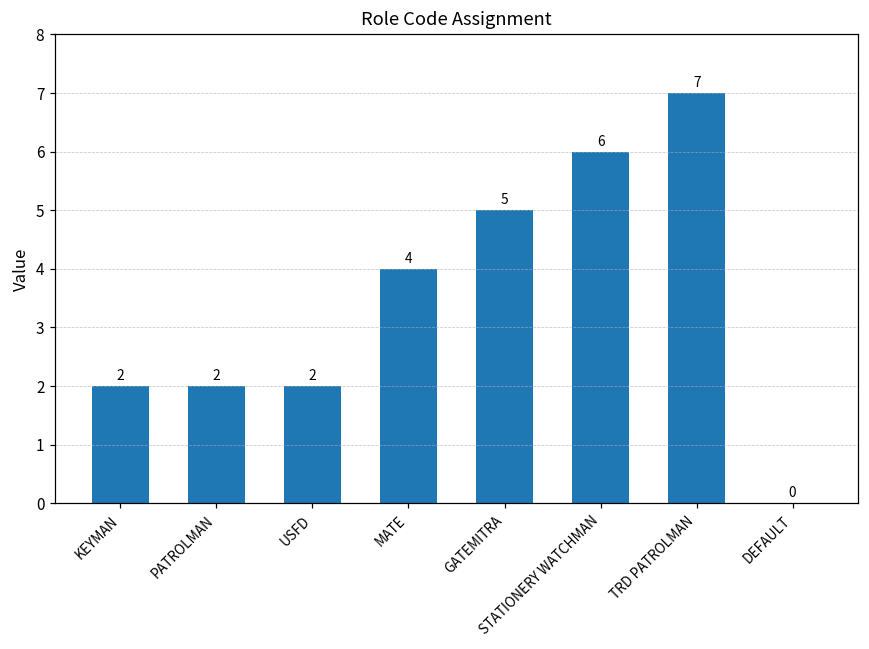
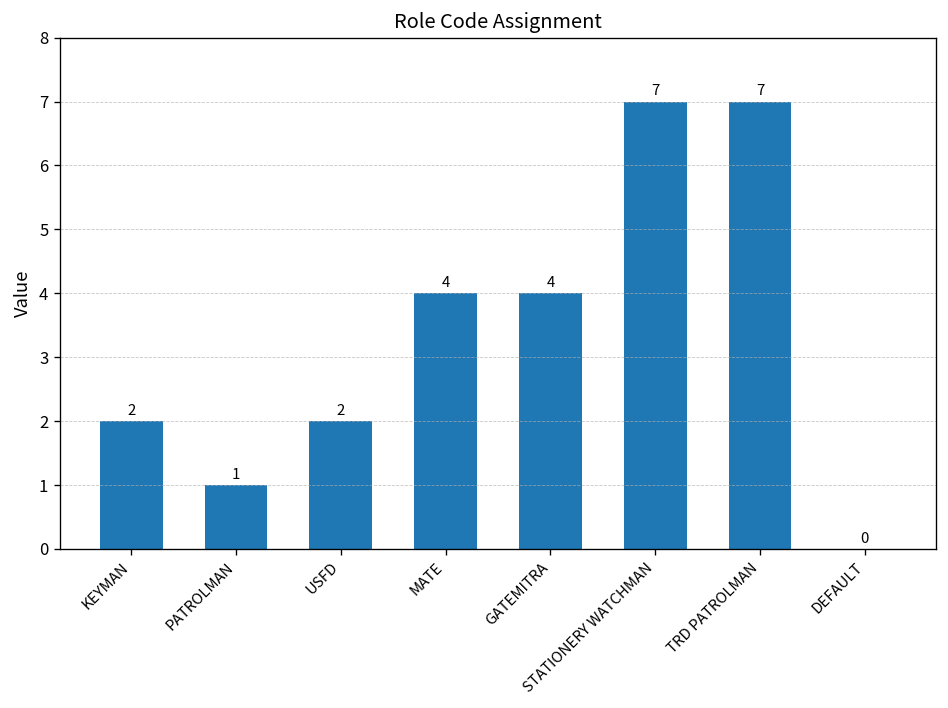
PATROLMAN: 2 -> 1
GATEMITRA: 5 -> 4
STATIONERY WATCHMAN: 6 -> 7
